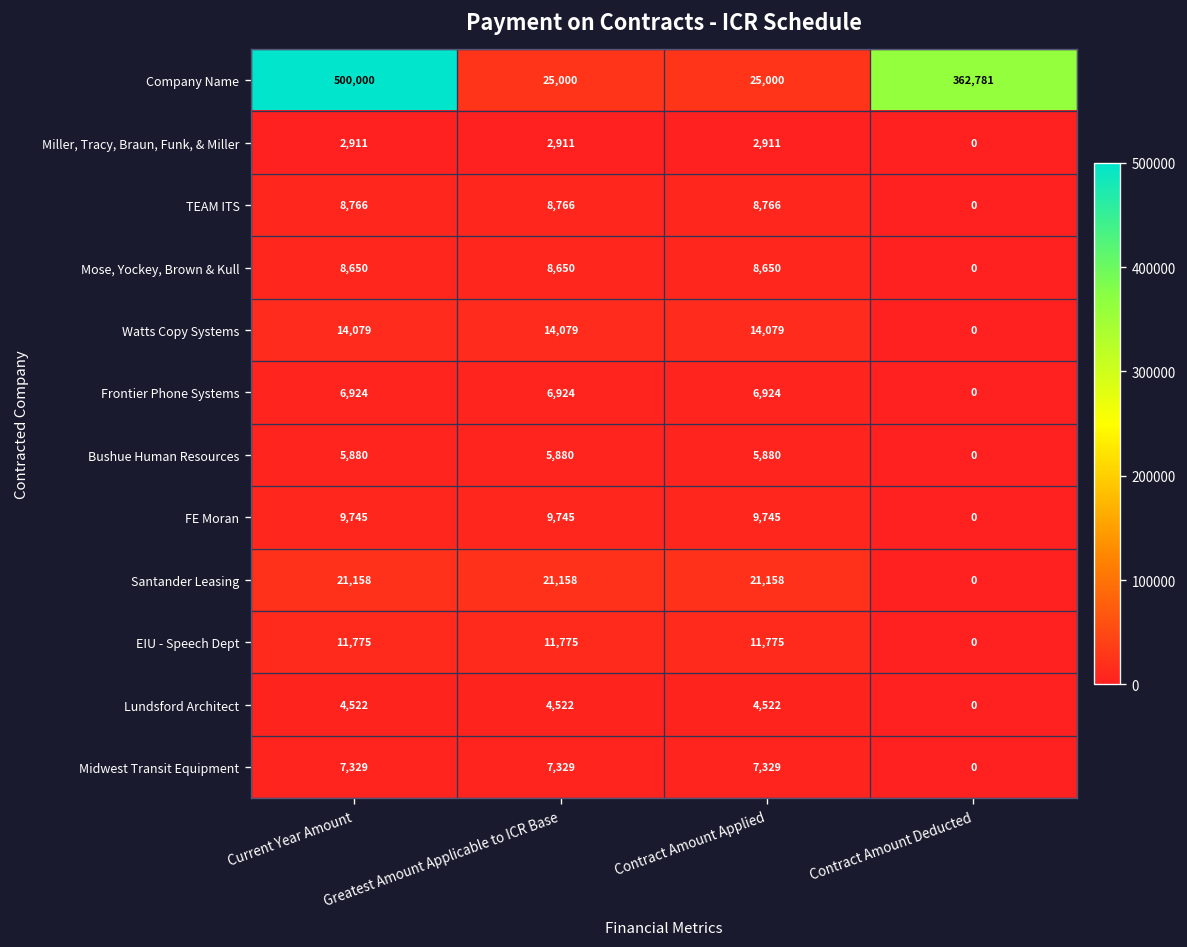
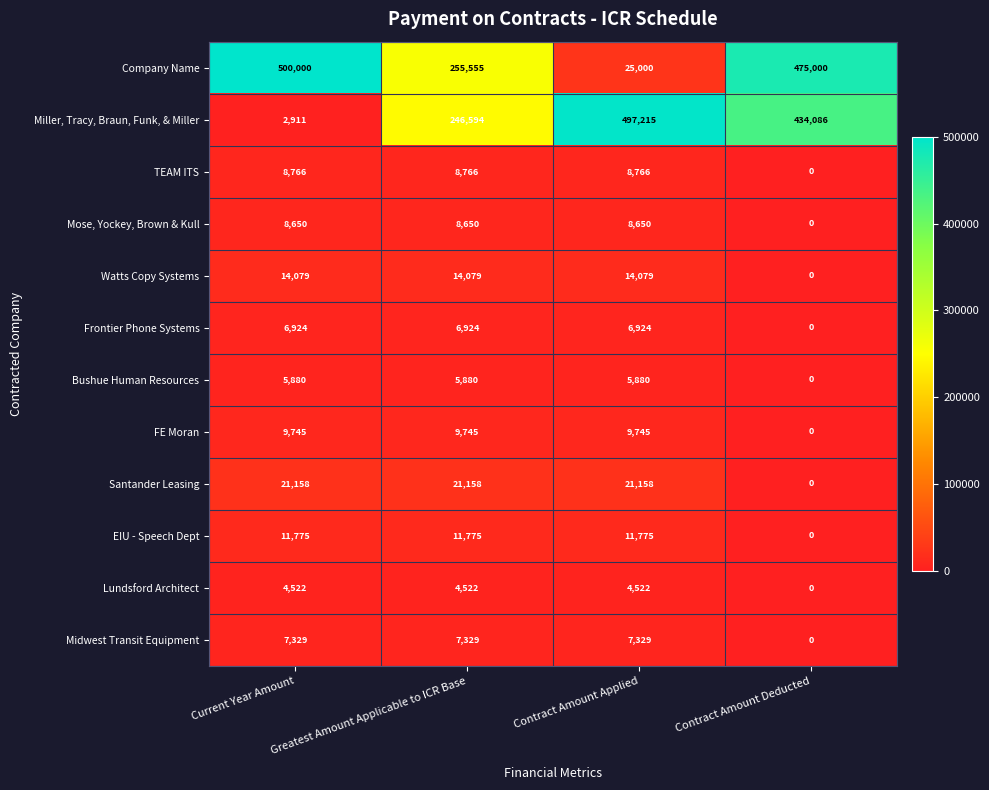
Company Name, Greatest Amount Applicable to ICR Base: 25,000 -> 255,555
Company Name, Contract Amount Deducted: 362,781 -> 475,000
Miller, Tracy, Braun, Funk, & Miller, Greatest Amount Applicable to ICR Base: 2,911 -> 246,594
Miller, Tracy, Braun, Funk, & Miller, Contract Amount Applied: 2,911 -> 497,215
Miller, Tracy, Braun, Funk, & Miller, Contract Amount Deducted: 0 -> 434,086
